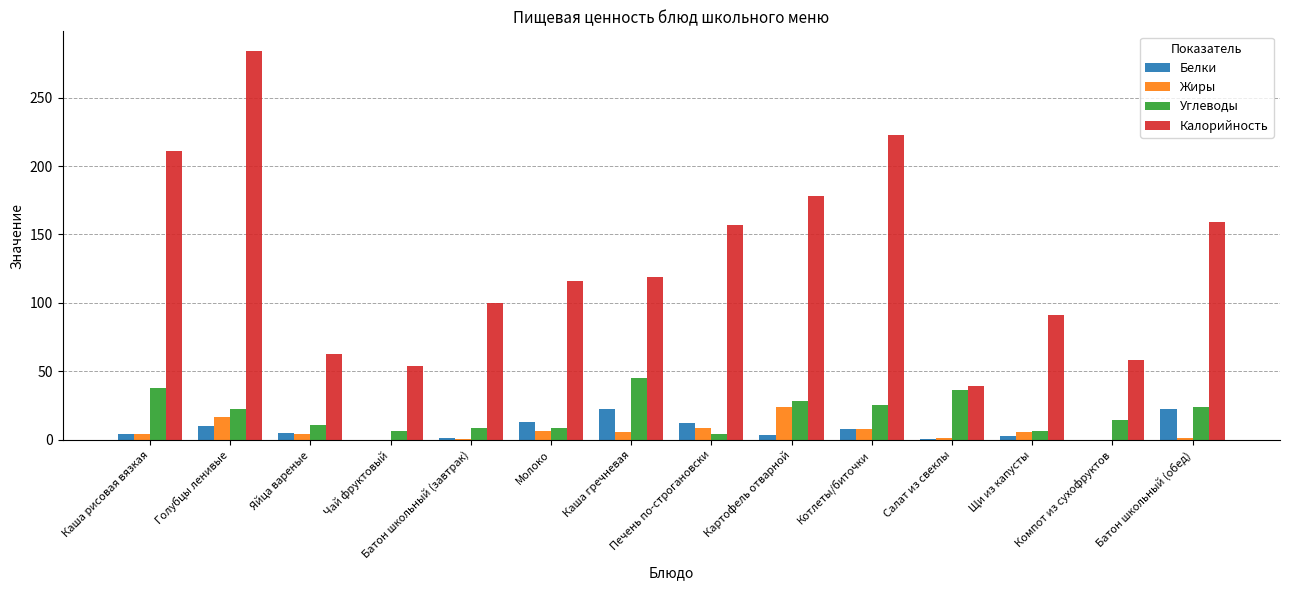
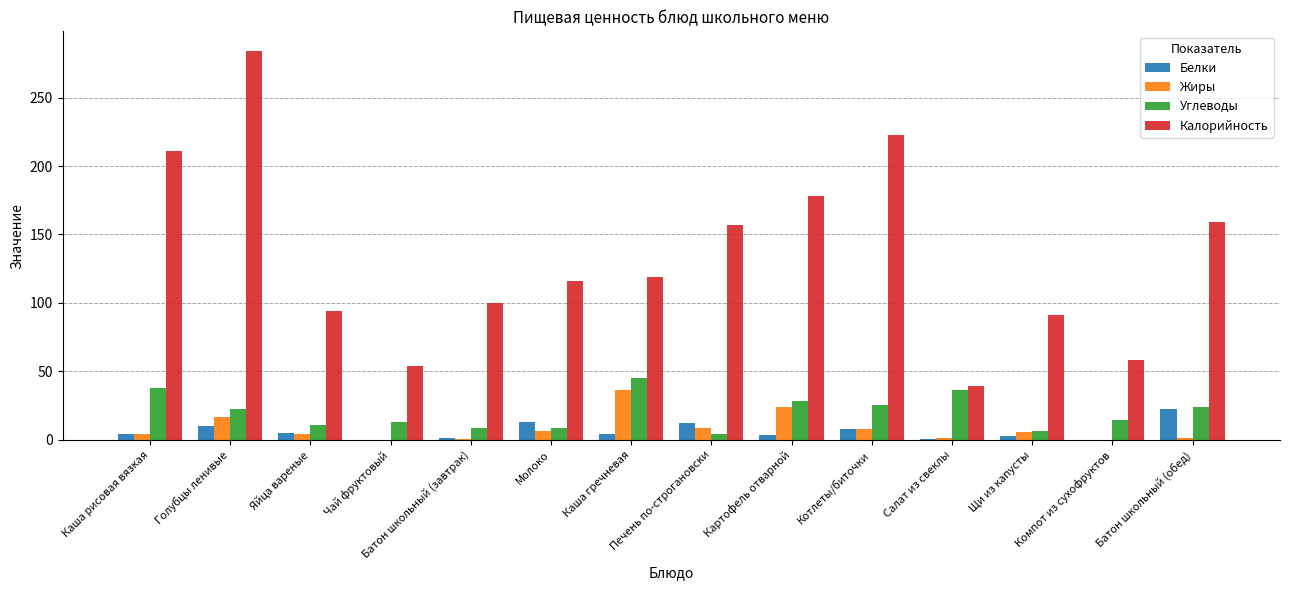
Калорийность, Яйца вареные: 63 -> 94
Углеводы, Чай фруктовый: 7 -> 13
Белки, Каша гречневая: 23 -> 4
Жиры, Каша гречневая: 6 -> 37
